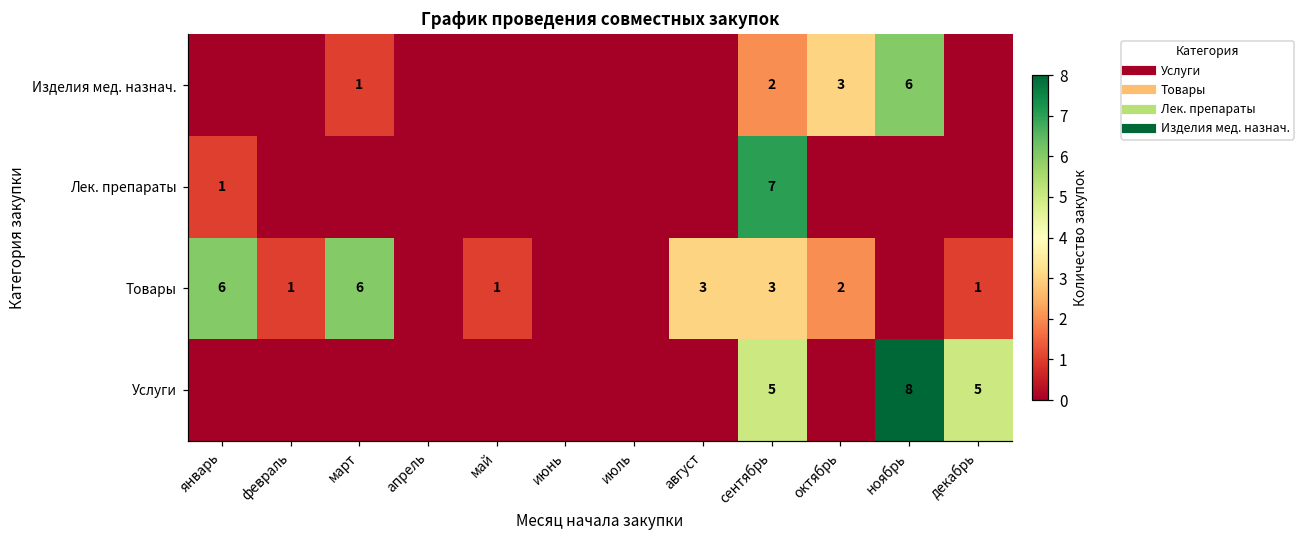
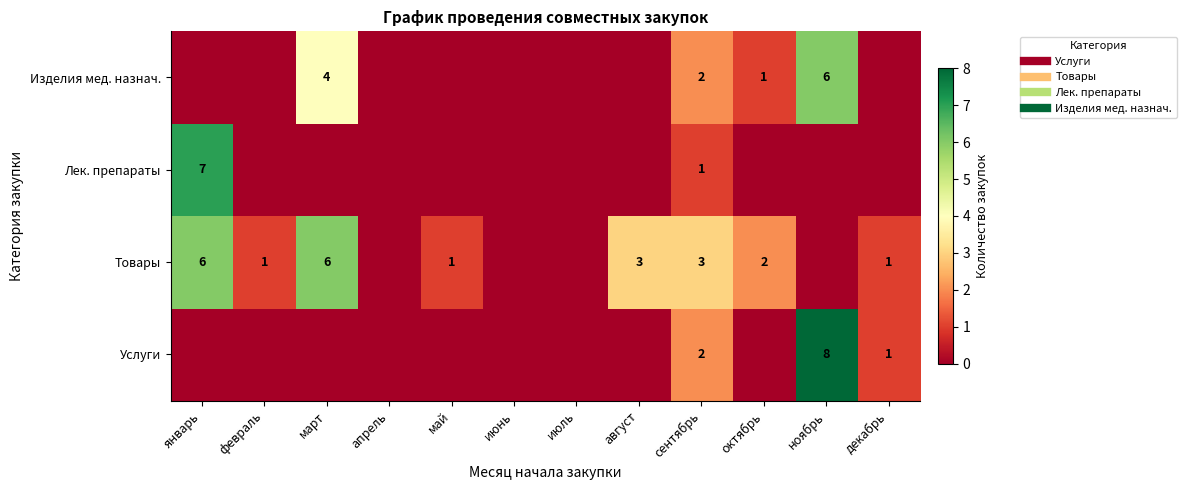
Изделия мед. назнач., март: 1 -> 4
Изделия мед. назнач., октябрь: 3 -> 1
Лек. препараты, январь: 1 -> 7
Лек. препараты, сентябрь: 7 -> 1
Услуги, сентябрь: 5 -> 2
Услуги, декабрь: 5 -> 1
